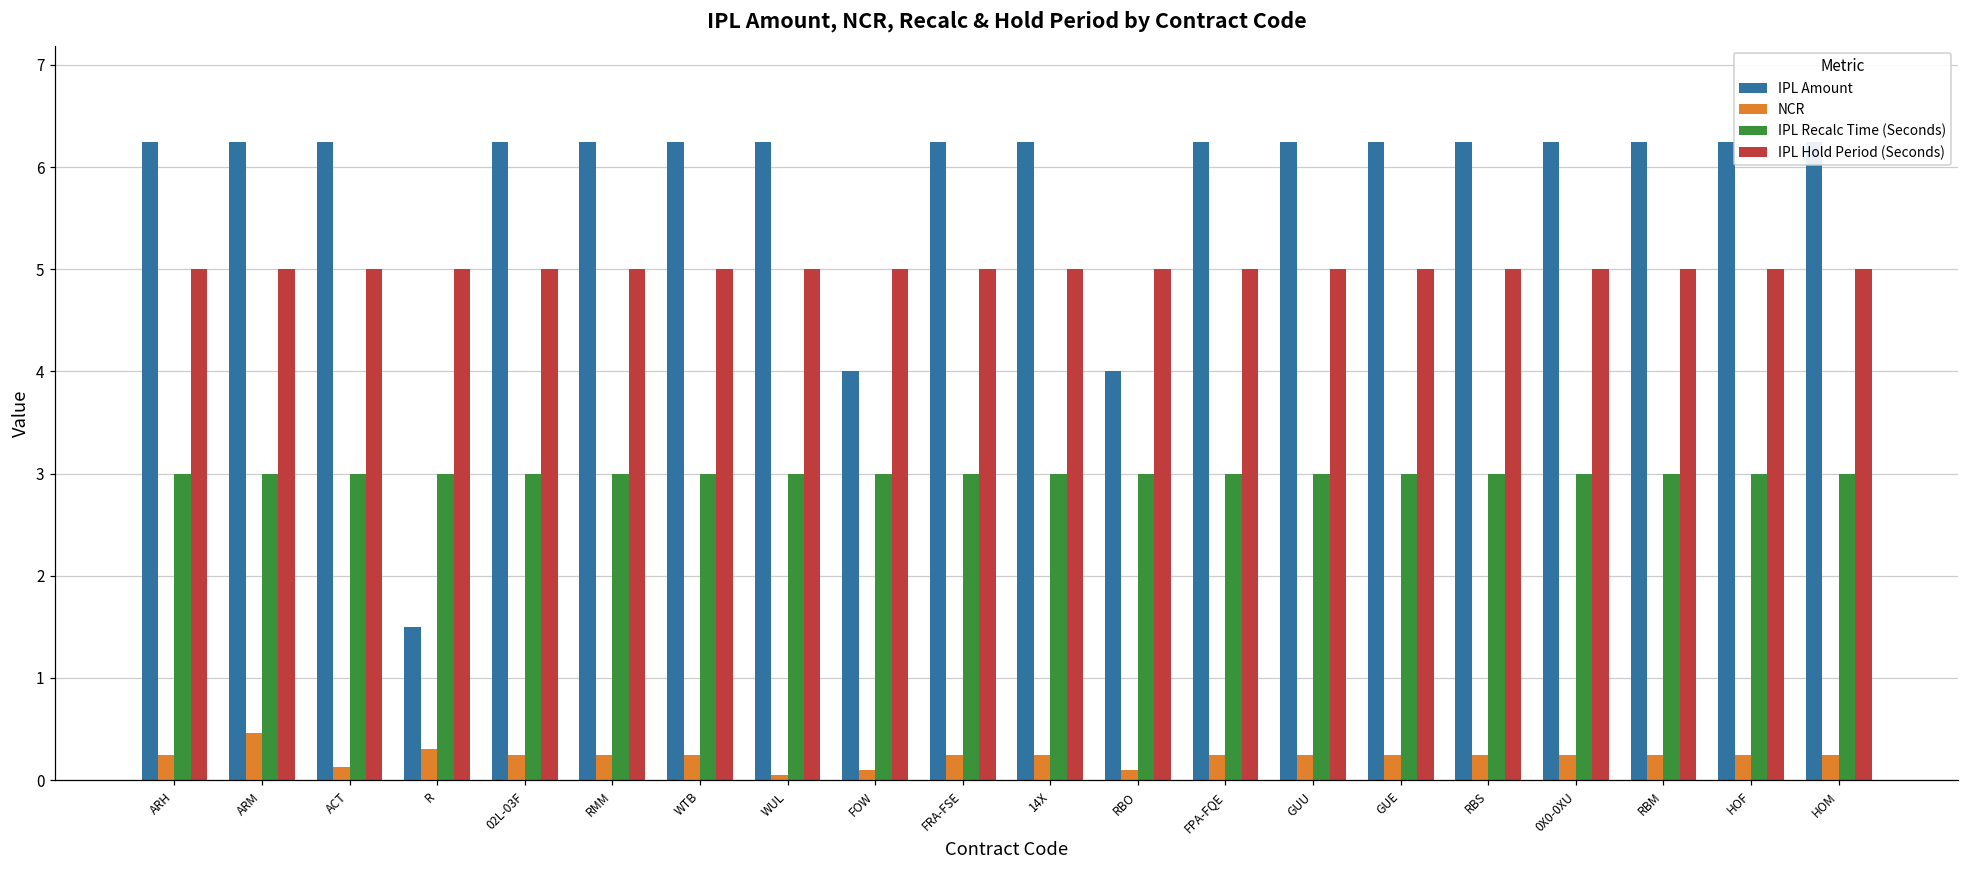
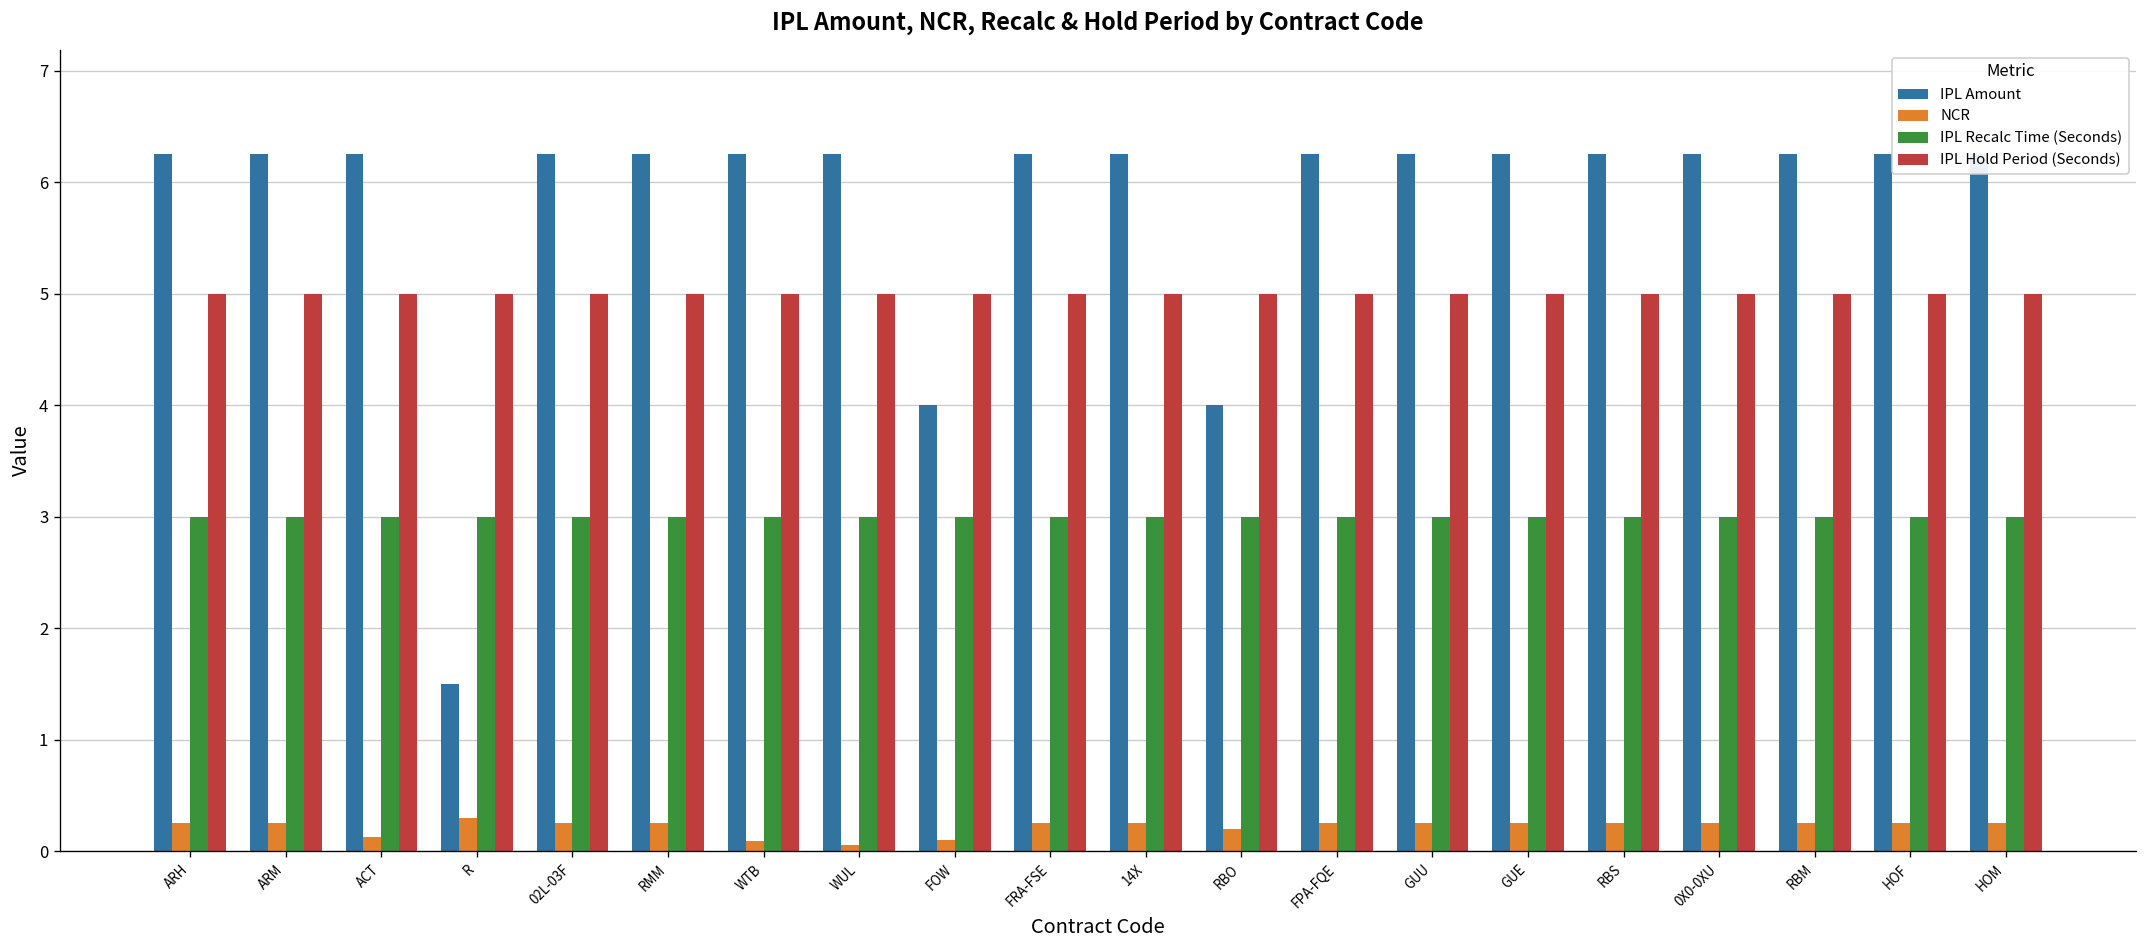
NCR, ARM: 0.5 -> 0.3
NCR, WTB: 0.3 -> 0.1
NCR, RBO: 0.1 -> 0.2
